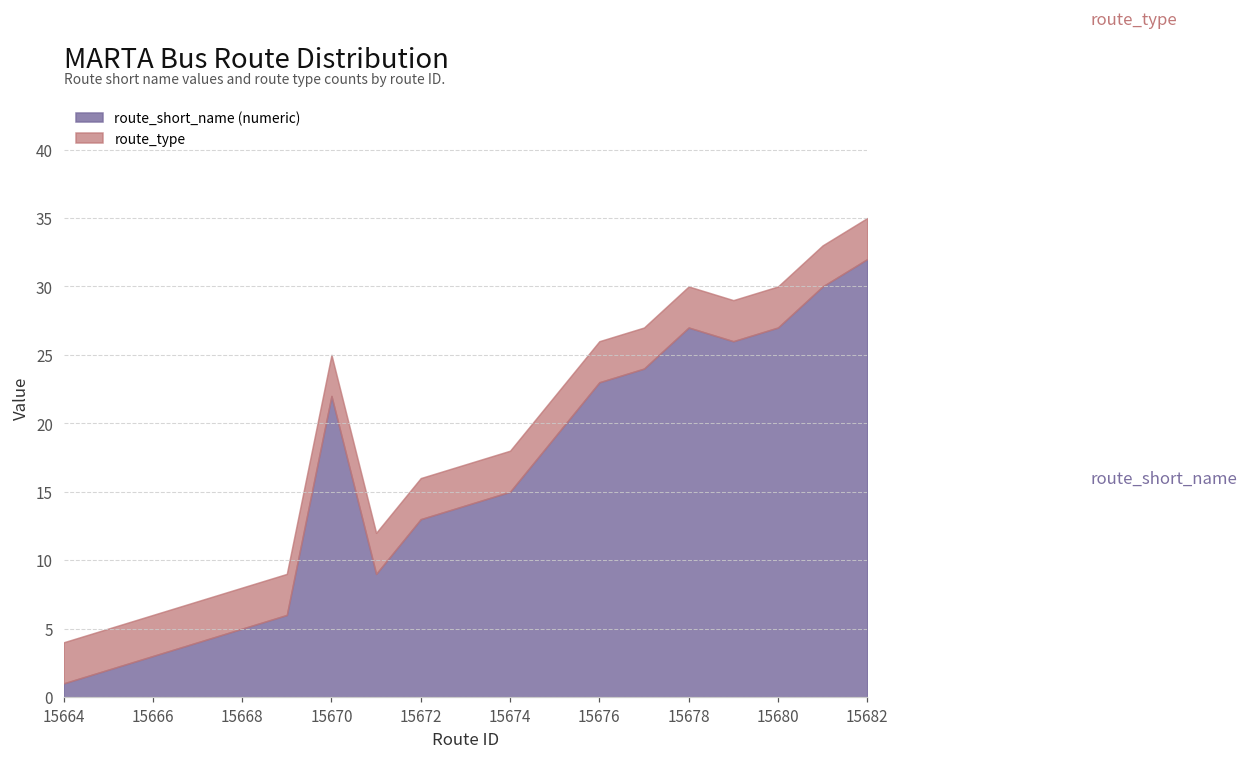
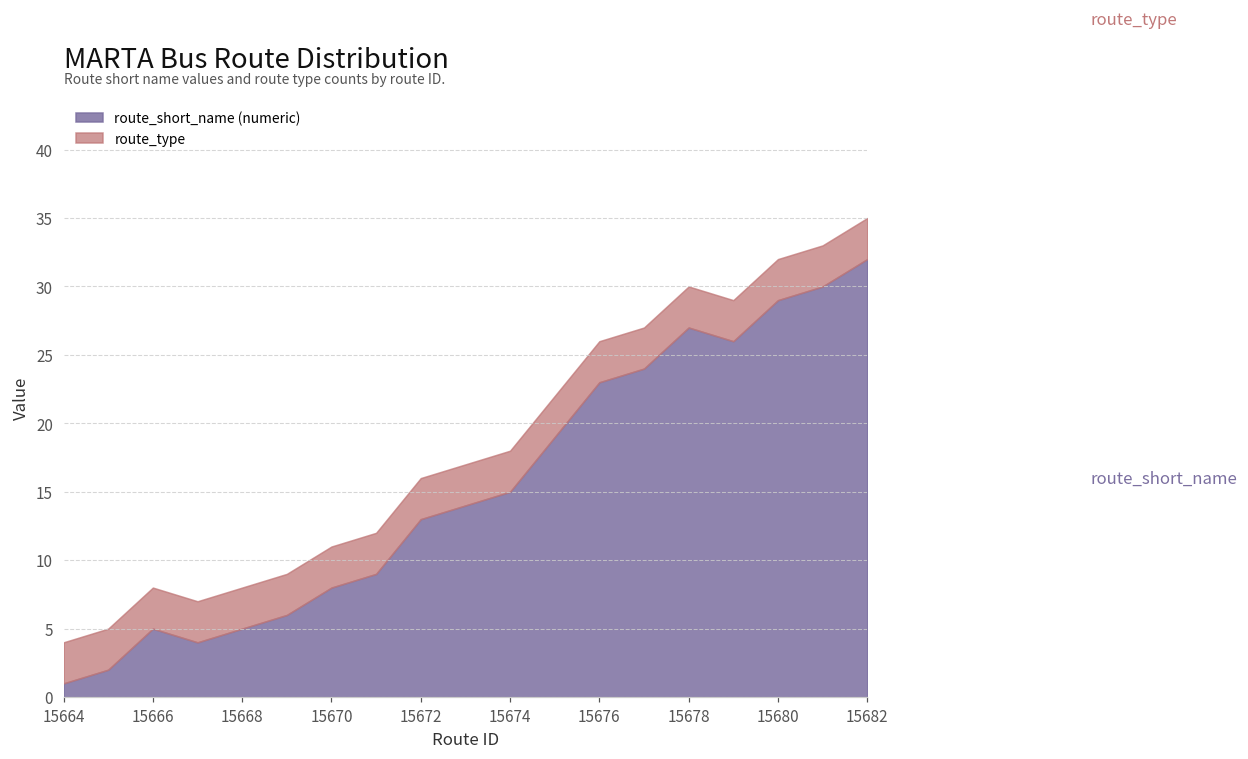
route_short_name (numeric), 15666: 3 -> 5
route_short_name (numeric), 15670: 22 -> 8
route_short_name (numeric), 15680: 27 -> 29
